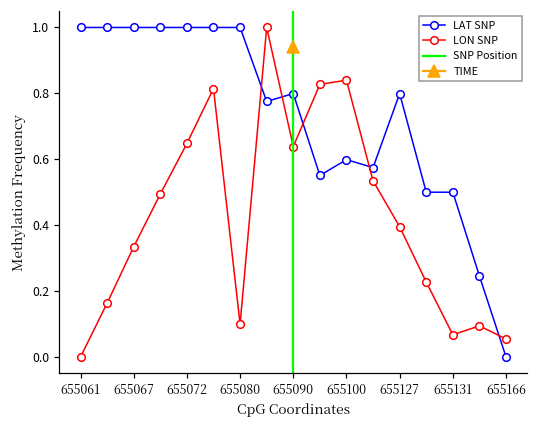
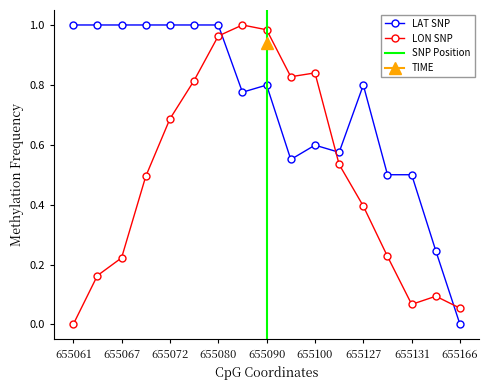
LON SNP, 655067: 0.33 -> 0.22
LON SNP, 655072: 0.65 -> 0.69
LON SNP, 655080: 0.10 -> 0.96
LON SNP, 655090: 0.64 -> 0.98
